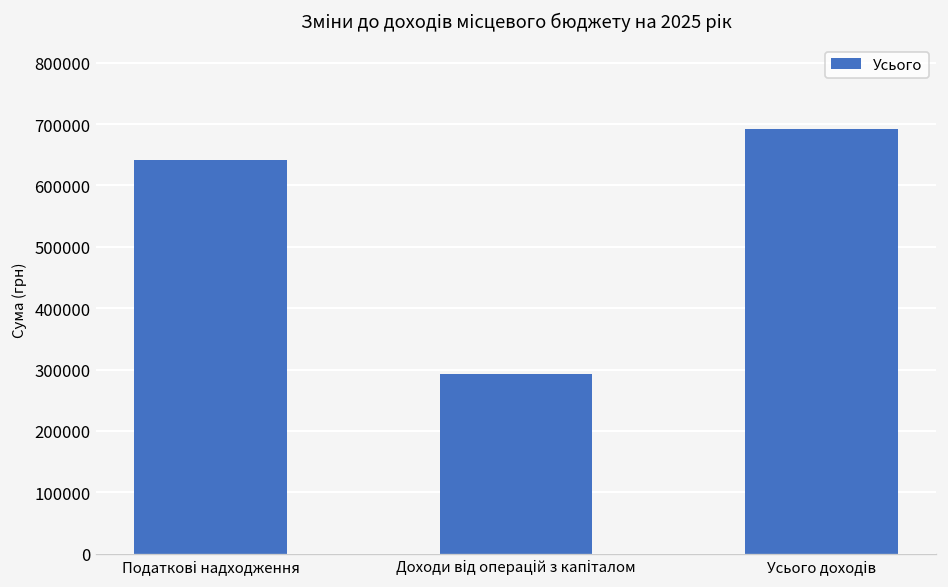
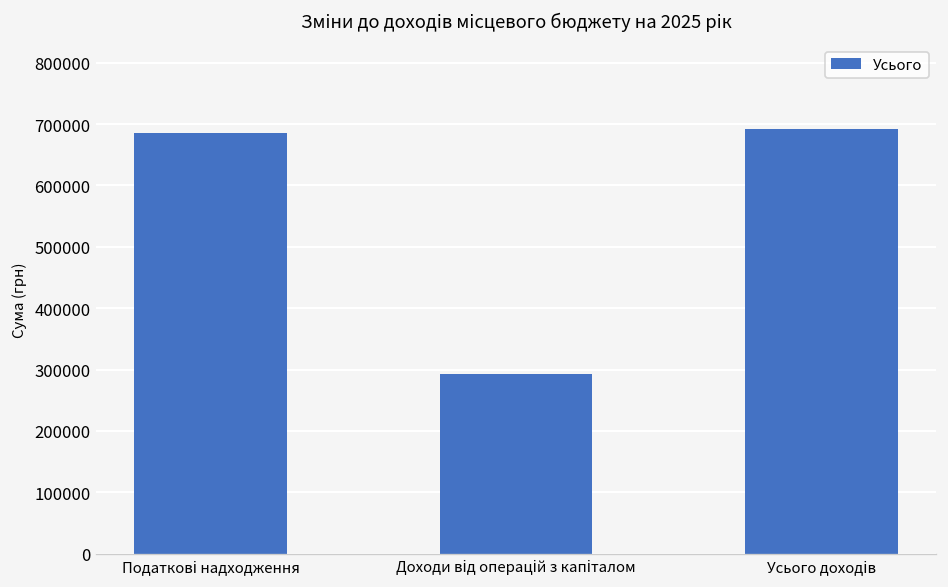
Податкові надходження: 640000 -> 680000
